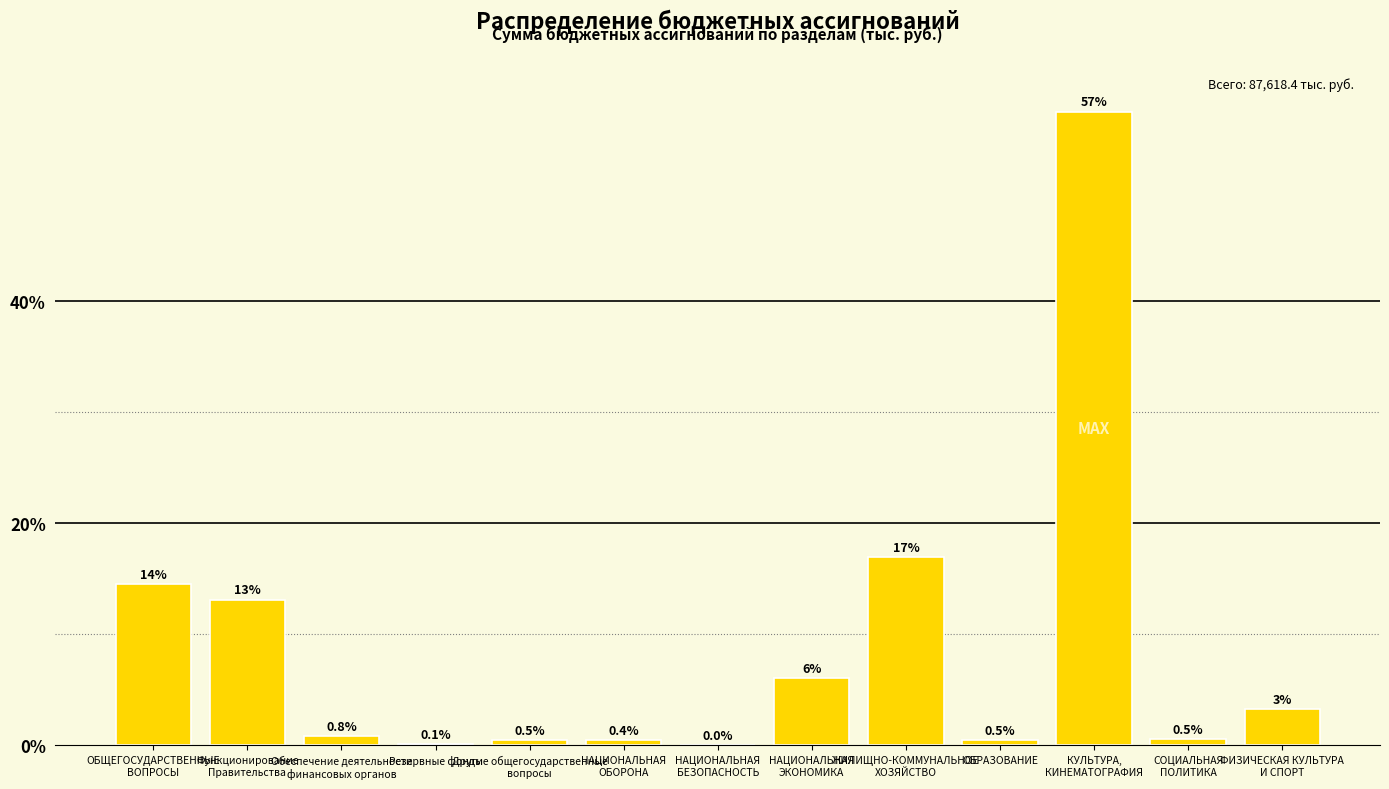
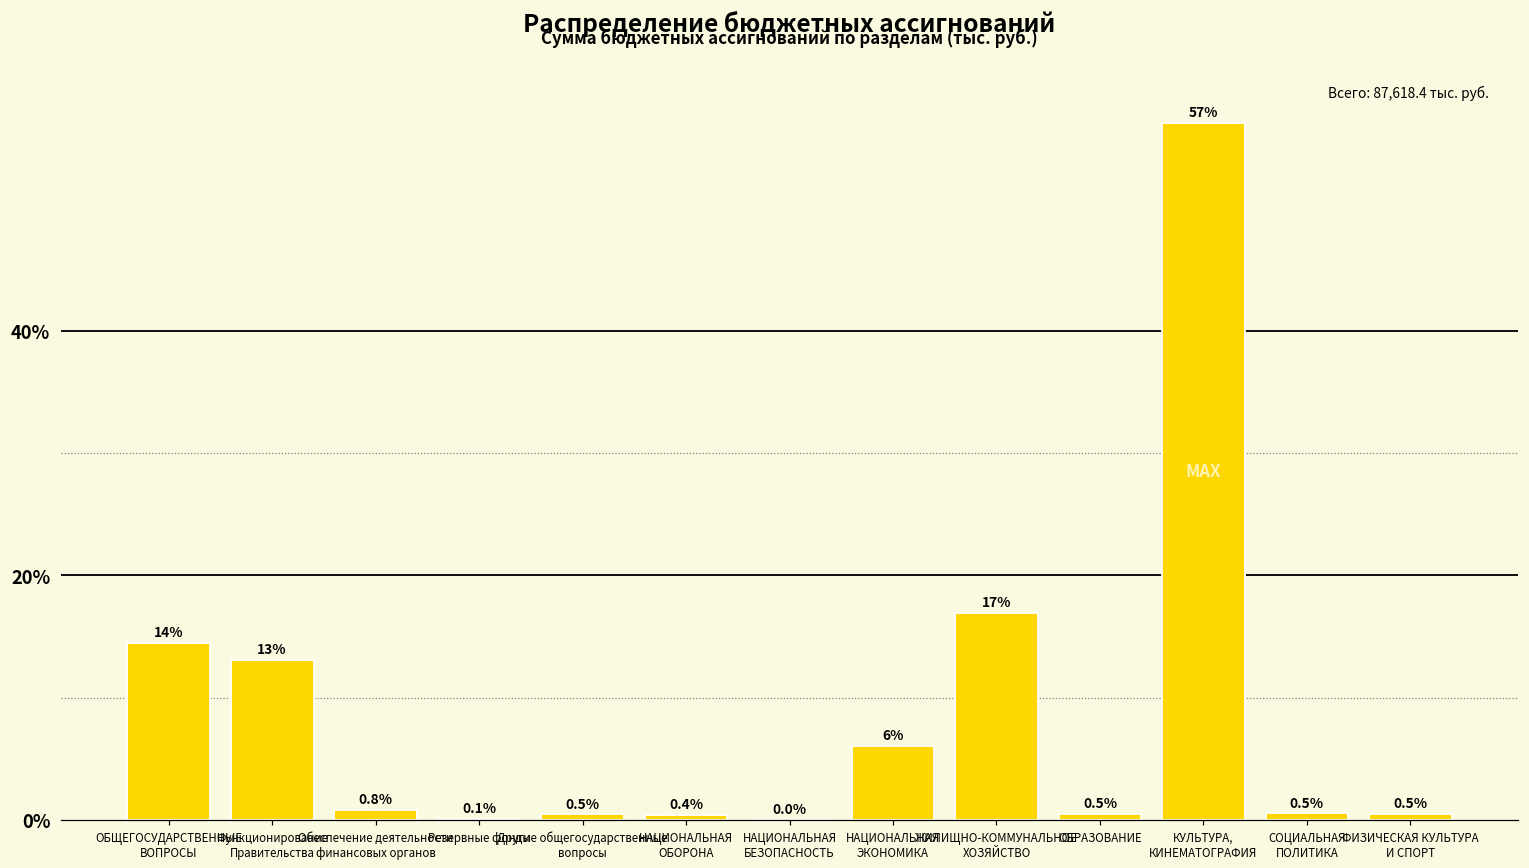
ФИЗИЧЕСКАЯ КУЛЬТУРА И СПОРТ: 3% -> 0.5%
